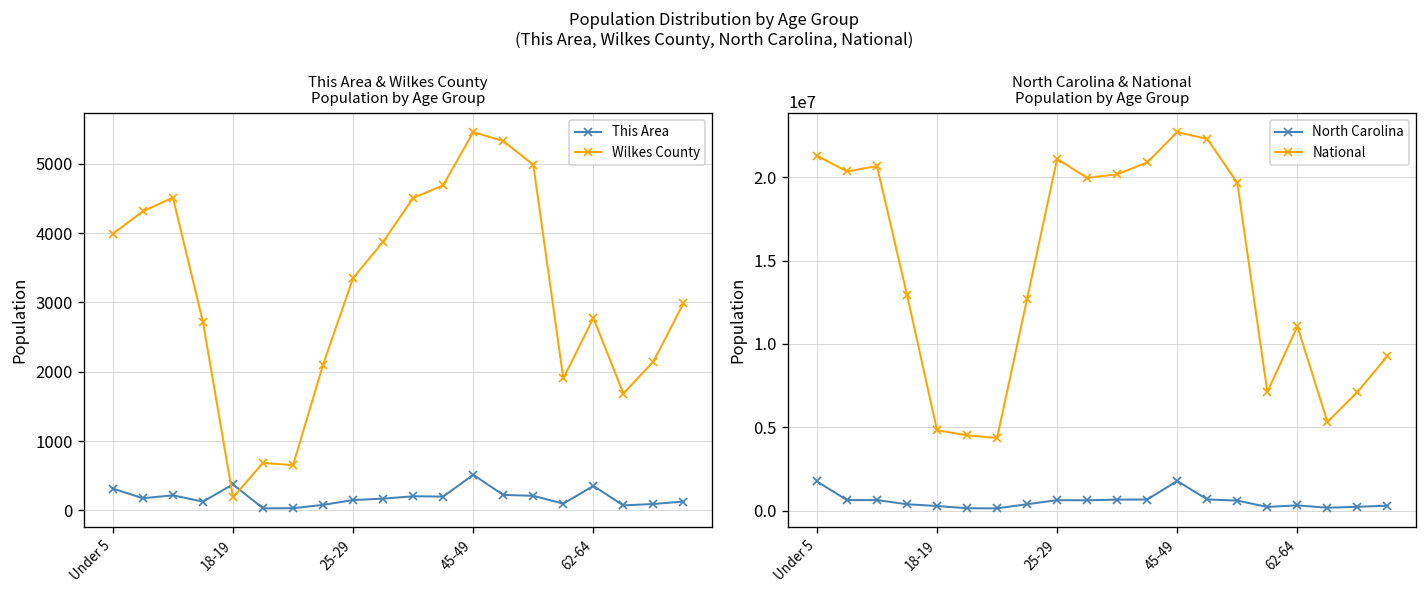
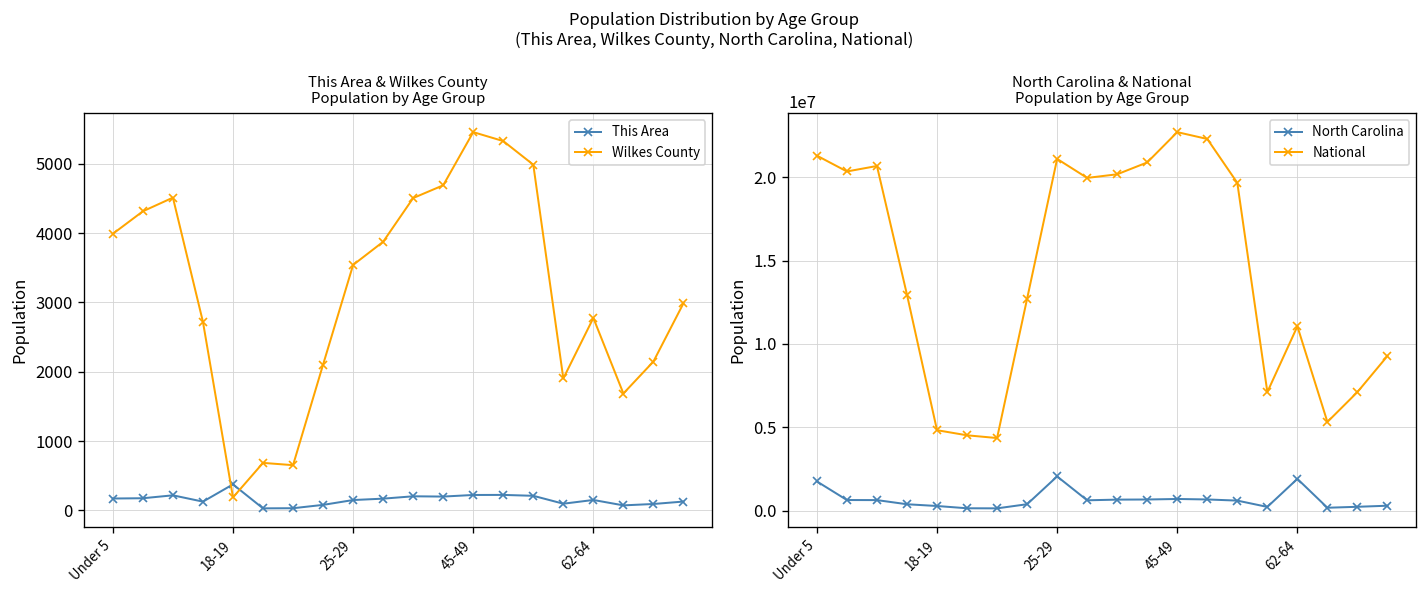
This Area & Wilkes County Population by Age Group, This Area, Under 5: 300 -> 200
This Area & Wilkes County Population by Age Group, Wilkes County, 25-29: 3400 -> 3500
This Area & Wilkes County Population by Age Group, This Area, 45-49: 500 -> 200
This Area & Wilkes County Population by Age Group, This Area, 62-64: 400 -> 200
North Carolina & National Population by Age Group, North Carolina, 25-29: 600000 -> 2100000
North Carolina & National Population by Age Group, North Carolina, 45-49: 1800000 -> 700000
North Carolina & National Population by Age Group, North Carolina, 62-64: 300000 -> 1900000
